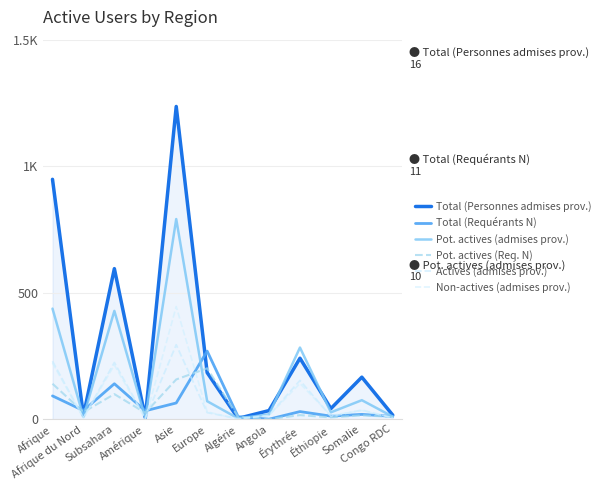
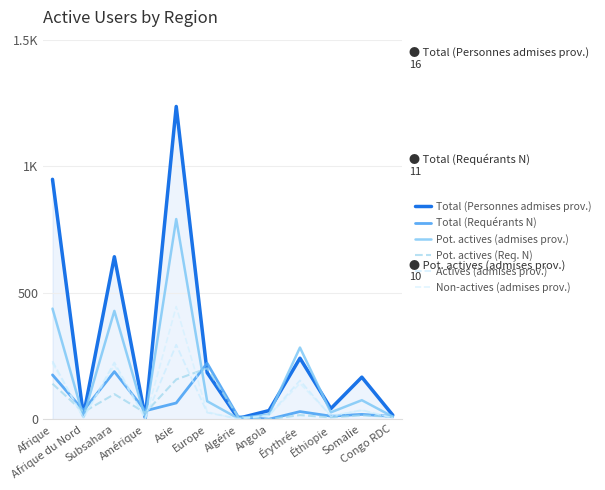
Total (Requérants N), Afrique: 90 -> 180
Total (Personnes admises prov.), Subsahara: 600 -> 640
Total (Requérants N), Subsahara: 140 -> 190
Total (Requérants N), Europe: 270 -> 220
